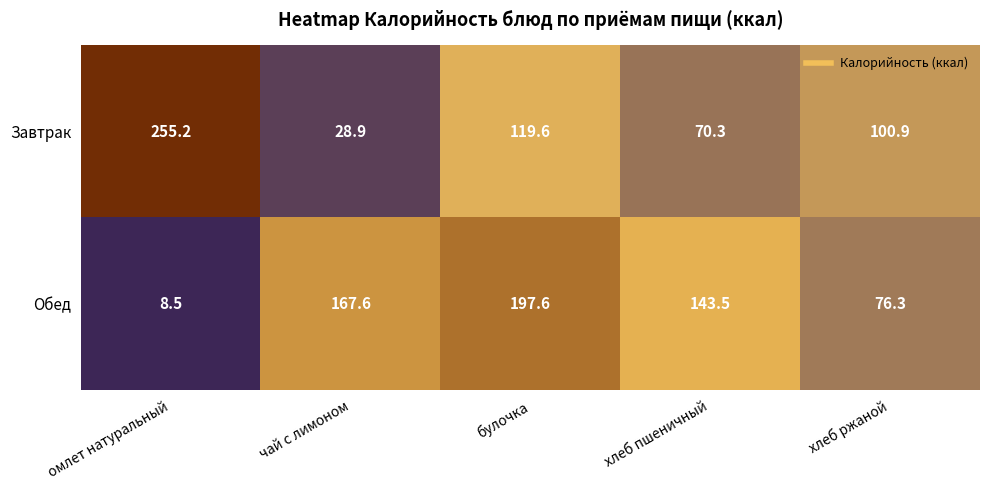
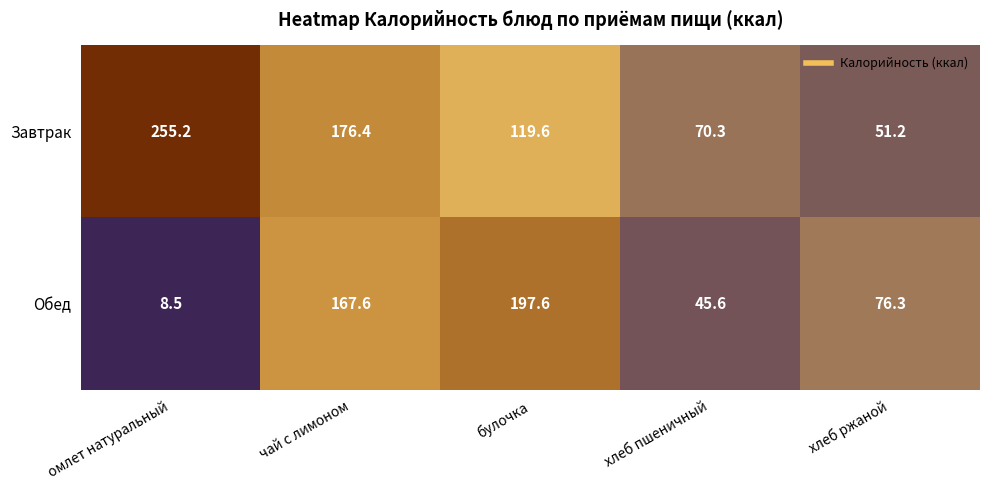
Завтрак, чай с лимоном: 28.9 -> 176.4
Завтрак, хлеб ржаной: 100.9 -> 51.2
Обед, хлеб пшеничный: 143.5 -> 45.6
